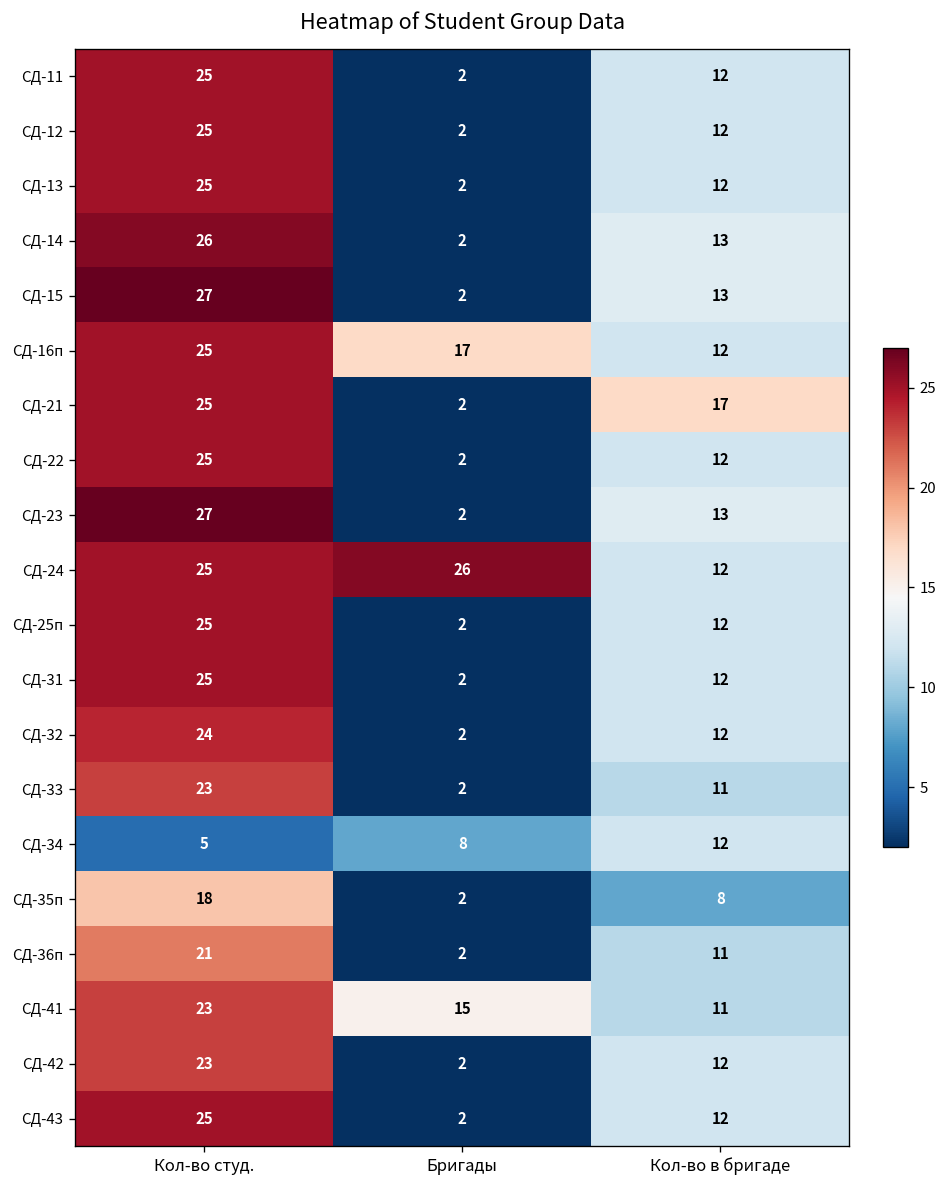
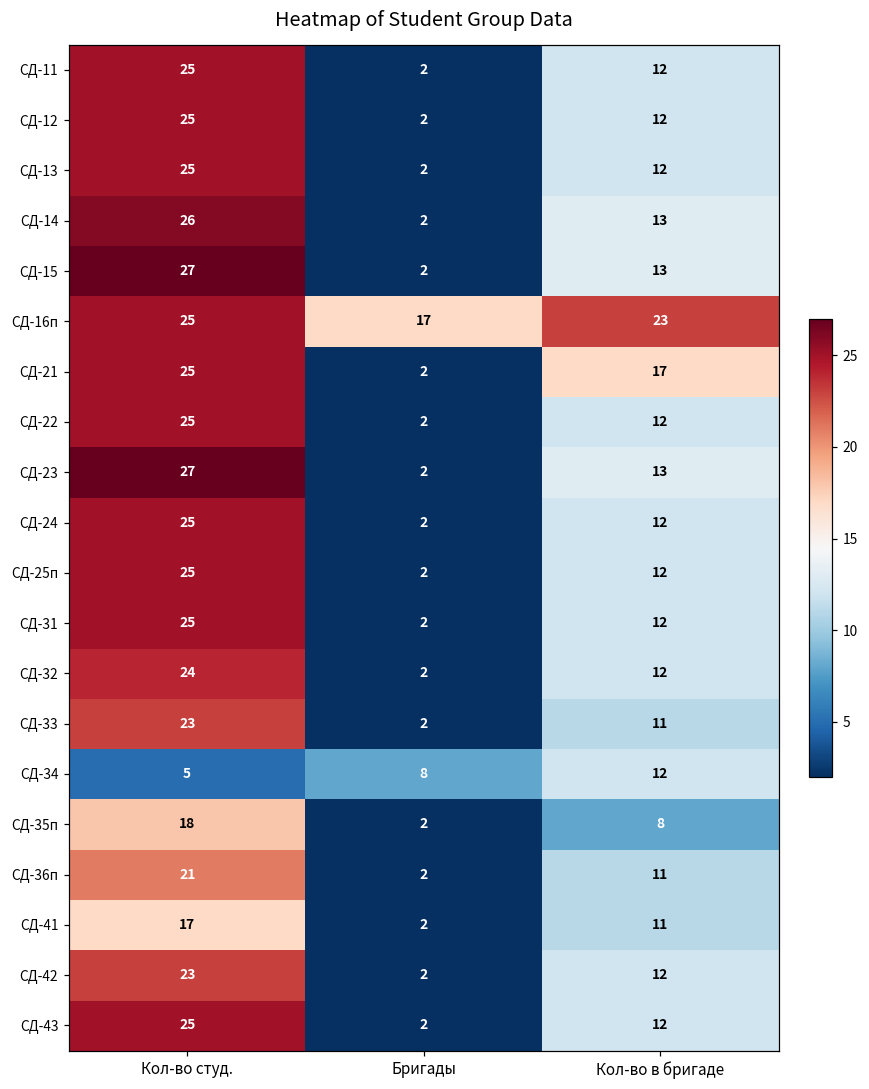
СД-16п, Кол-во в бригаде: 12 -> 23
СД-24, Бригады: 26 -> 2
СД-41, Кол-во студ.: 23 -> 17
СД-41, Бригады: 15 -> 2
